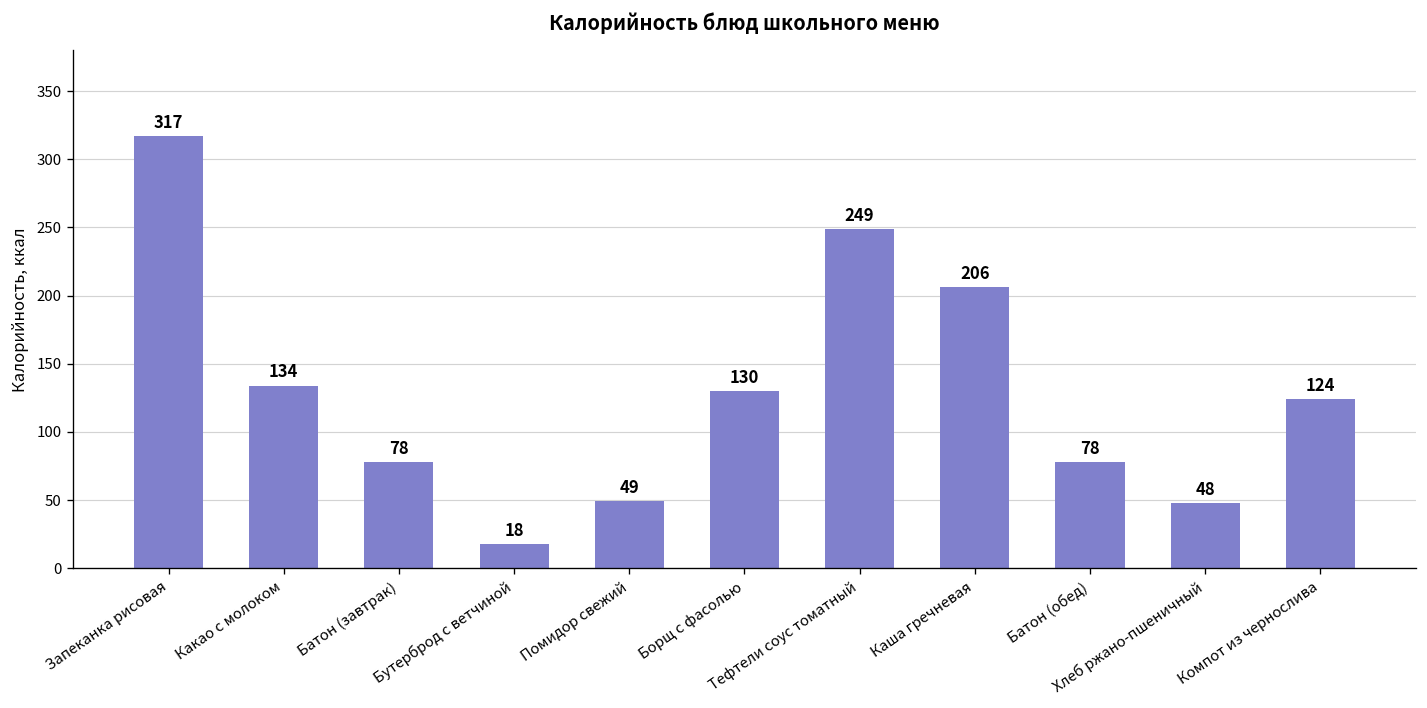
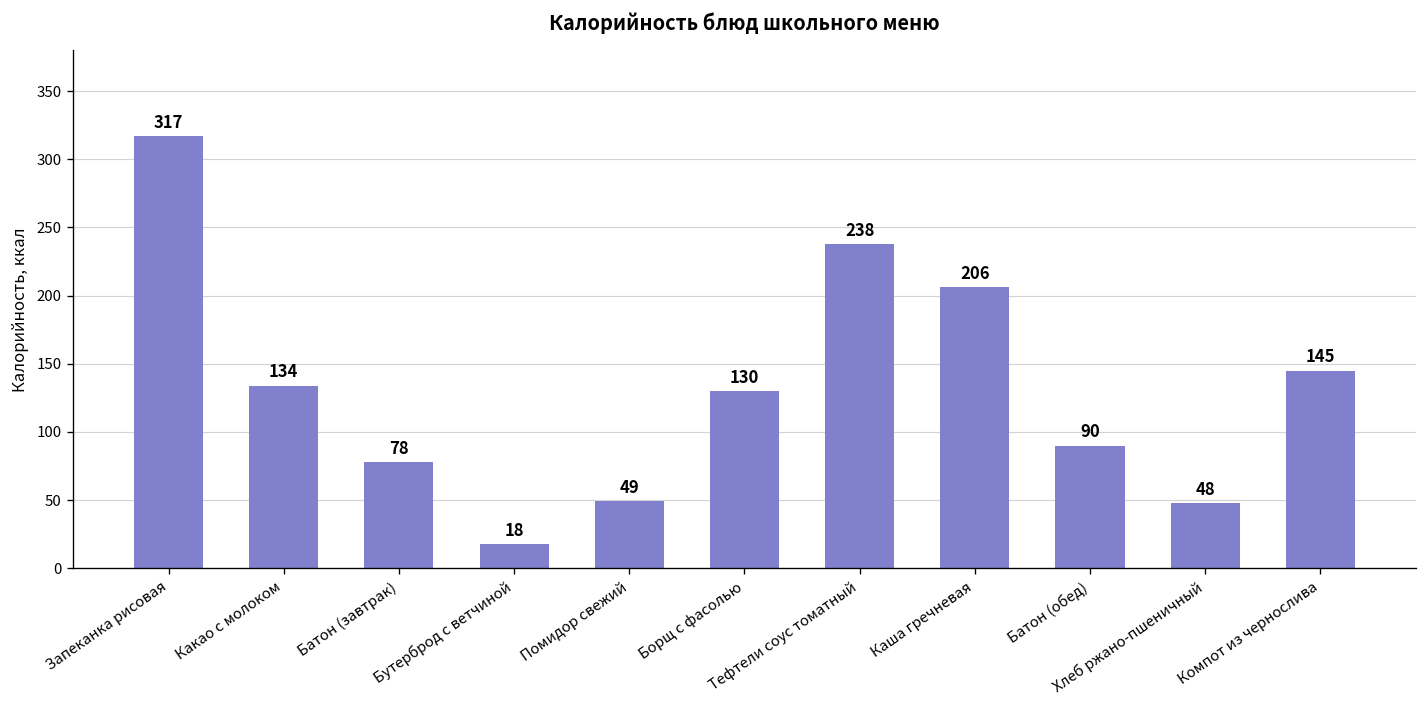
Тефтели соус томатный: 249 -> 238
Батон (обед): 78 -> 90
Компот из чернослива: 124 -> 145
